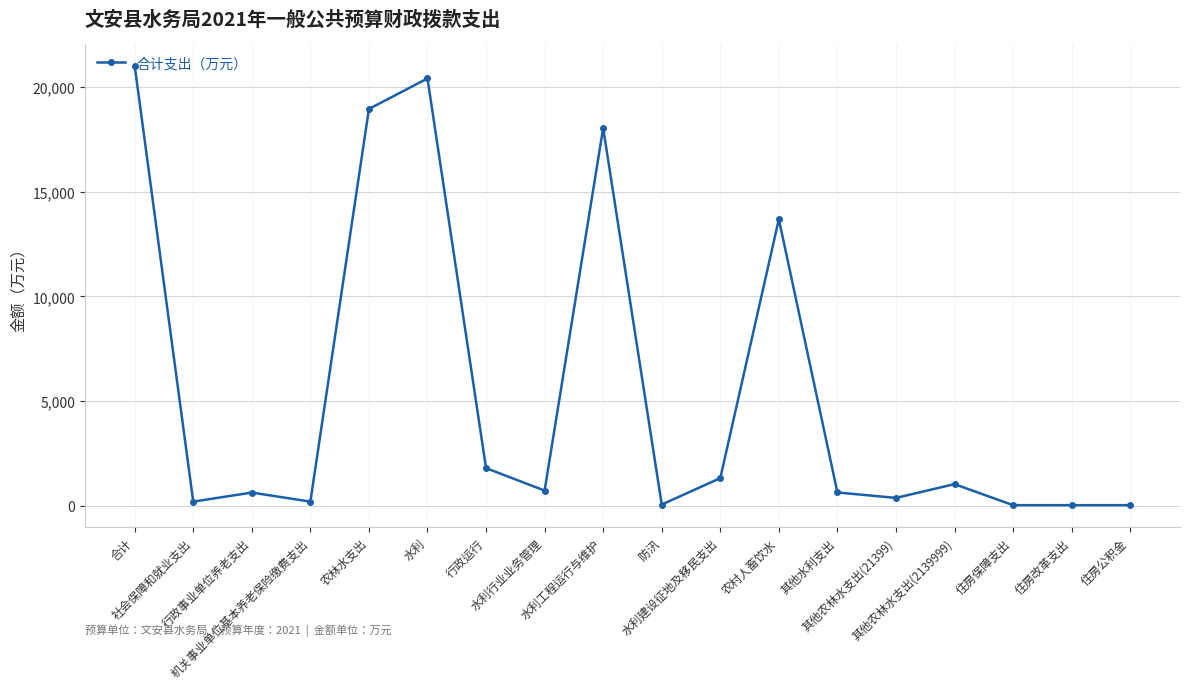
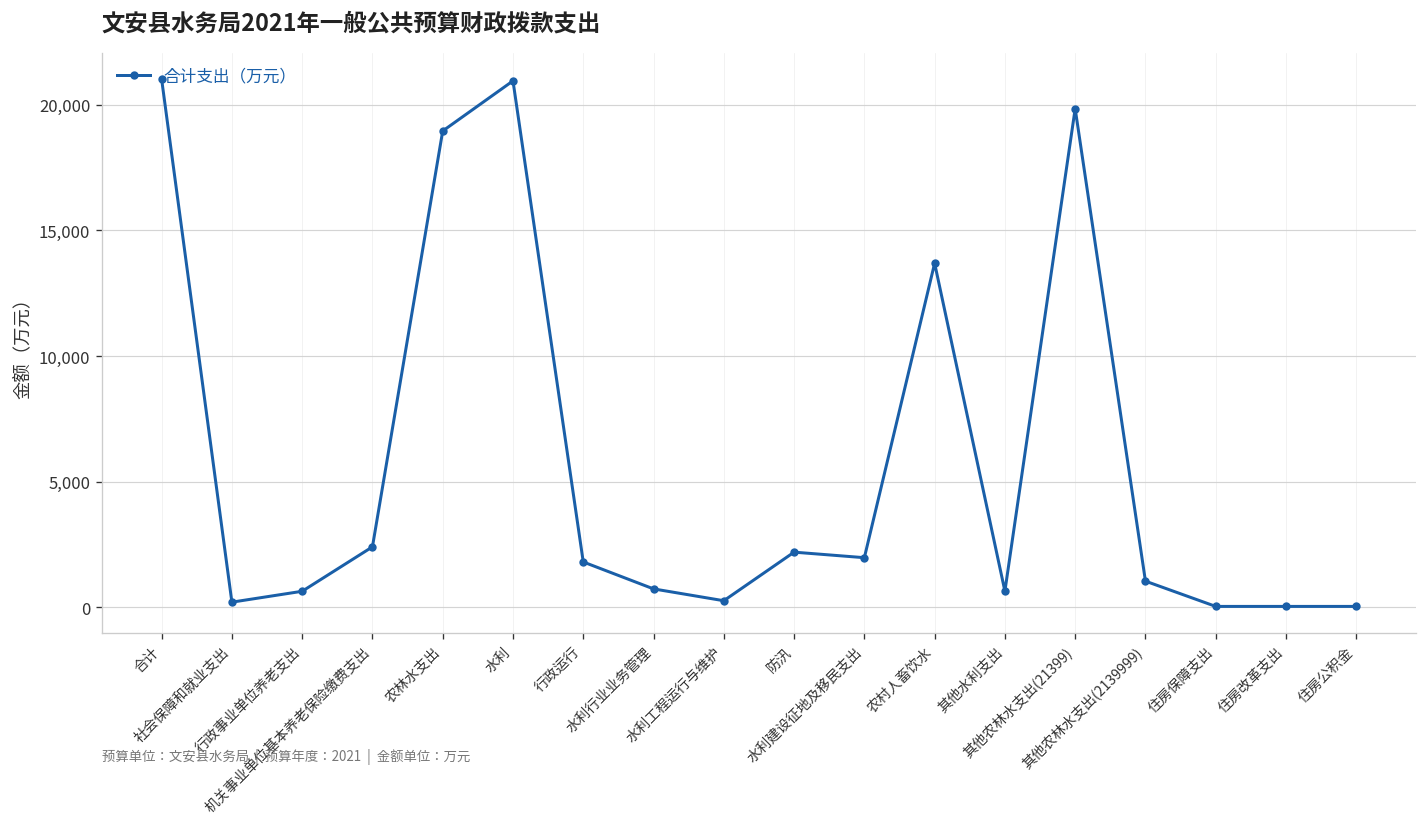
机关事业单位基本养老保险缴费支出: 200 -> 2,400
水利: 20,400 -> 21,000
水利工程运行与维护: 18,000 -> 300
防汛: 100 -> 2,200
水利建设征地及移民支出: 1,300 -> 2,000
其他农林水支出(21399): 400 -> 19,800
